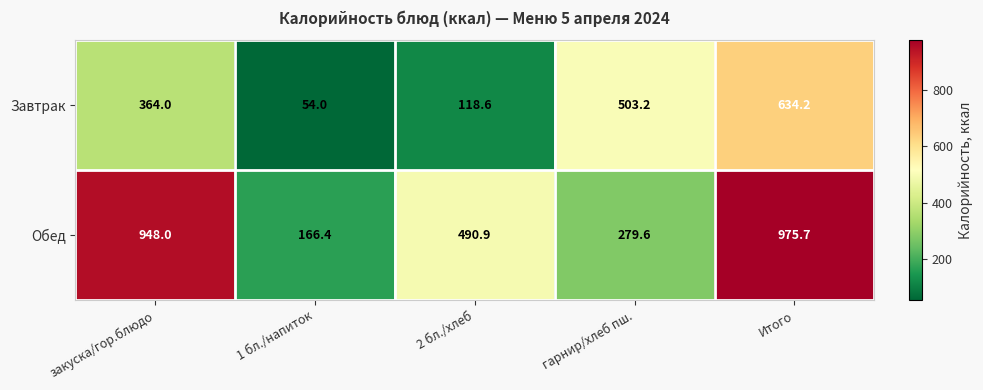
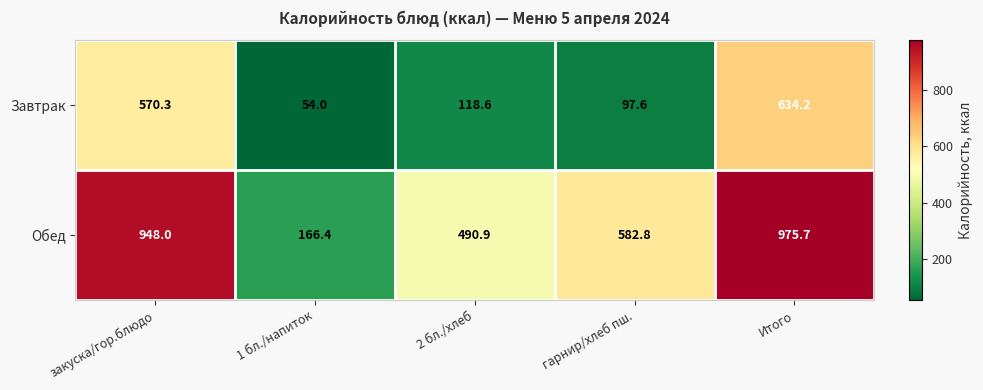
Завтрак, закуска/гор.блюдо: 364.0 -> 570.3
Завтрак, гарнир/хлеб пш.: 503.2 -> 97.6
Обед, гарнир/хлеб пш.: 279.6 -> 582.8
